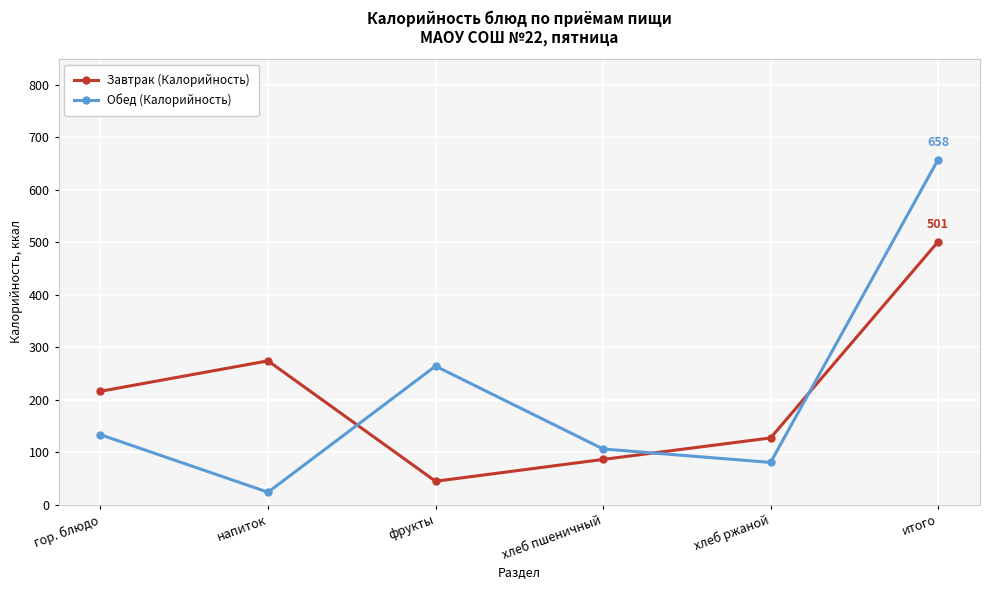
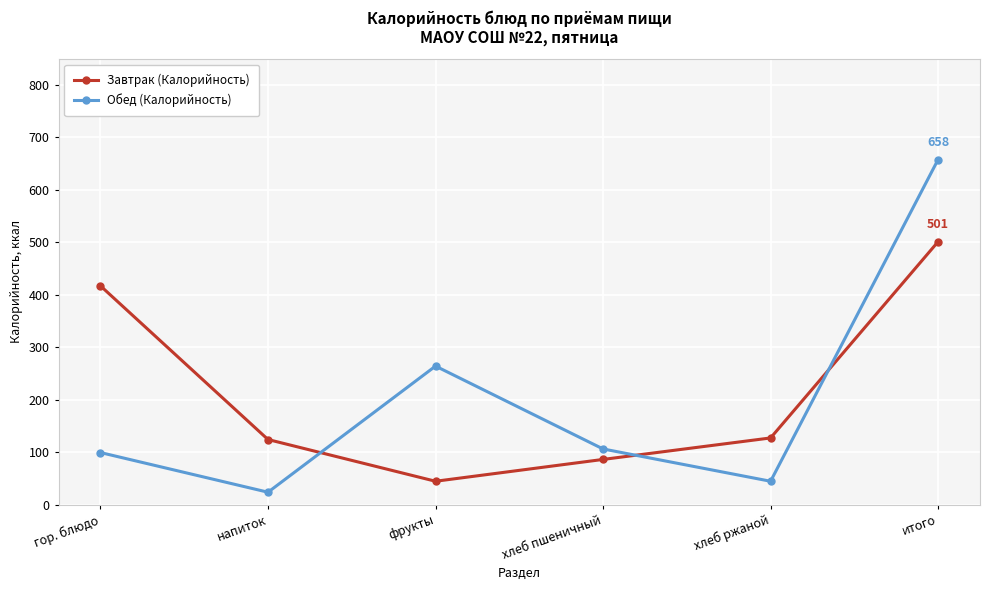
Завтрак (Калорийность), гор. блюдо: 220 -> 420
Обед (Калорийность), гор. блюдо: 130 -> 100
Завтрак (Калорийность), напиток: 270 -> 120
Обед (Калорийность), хлеб ржаной: 80 -> 40
